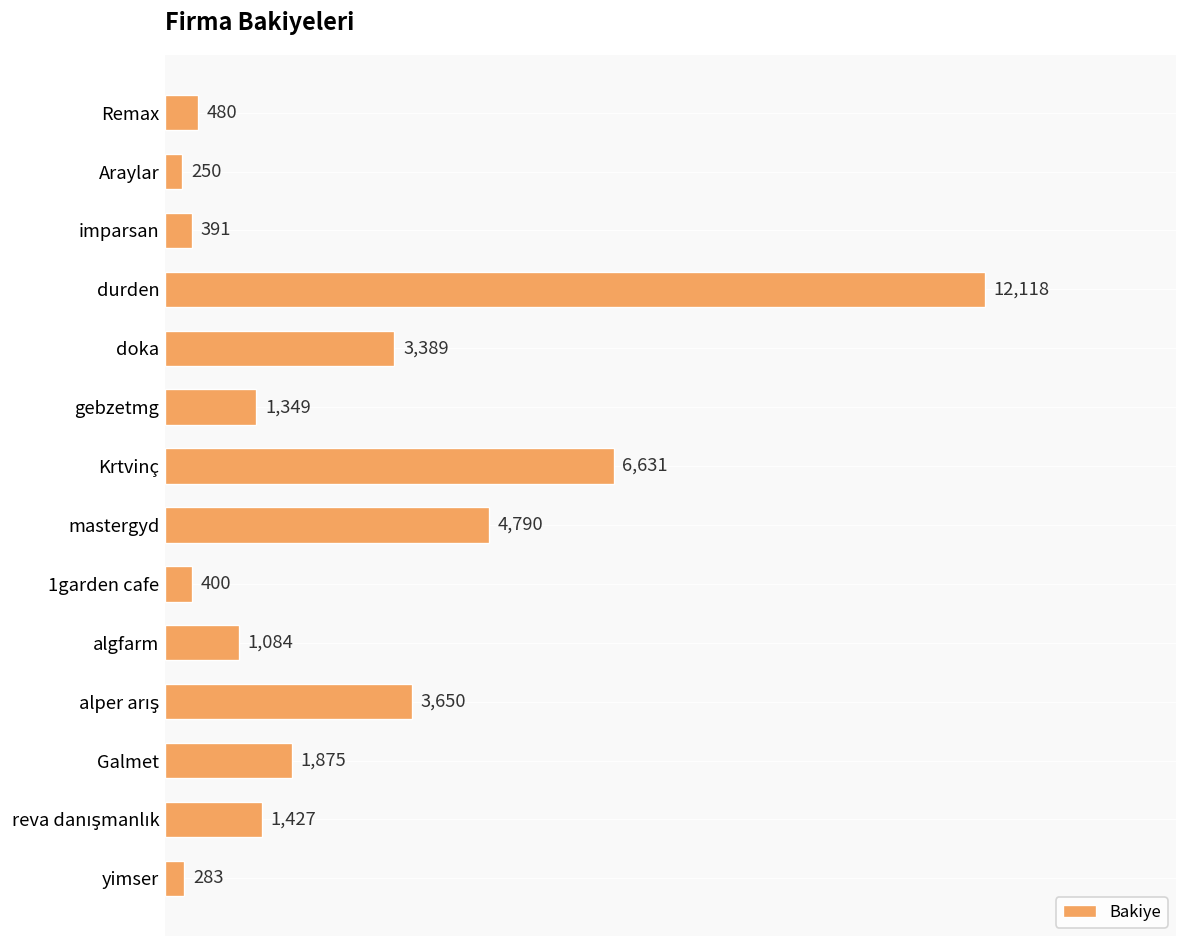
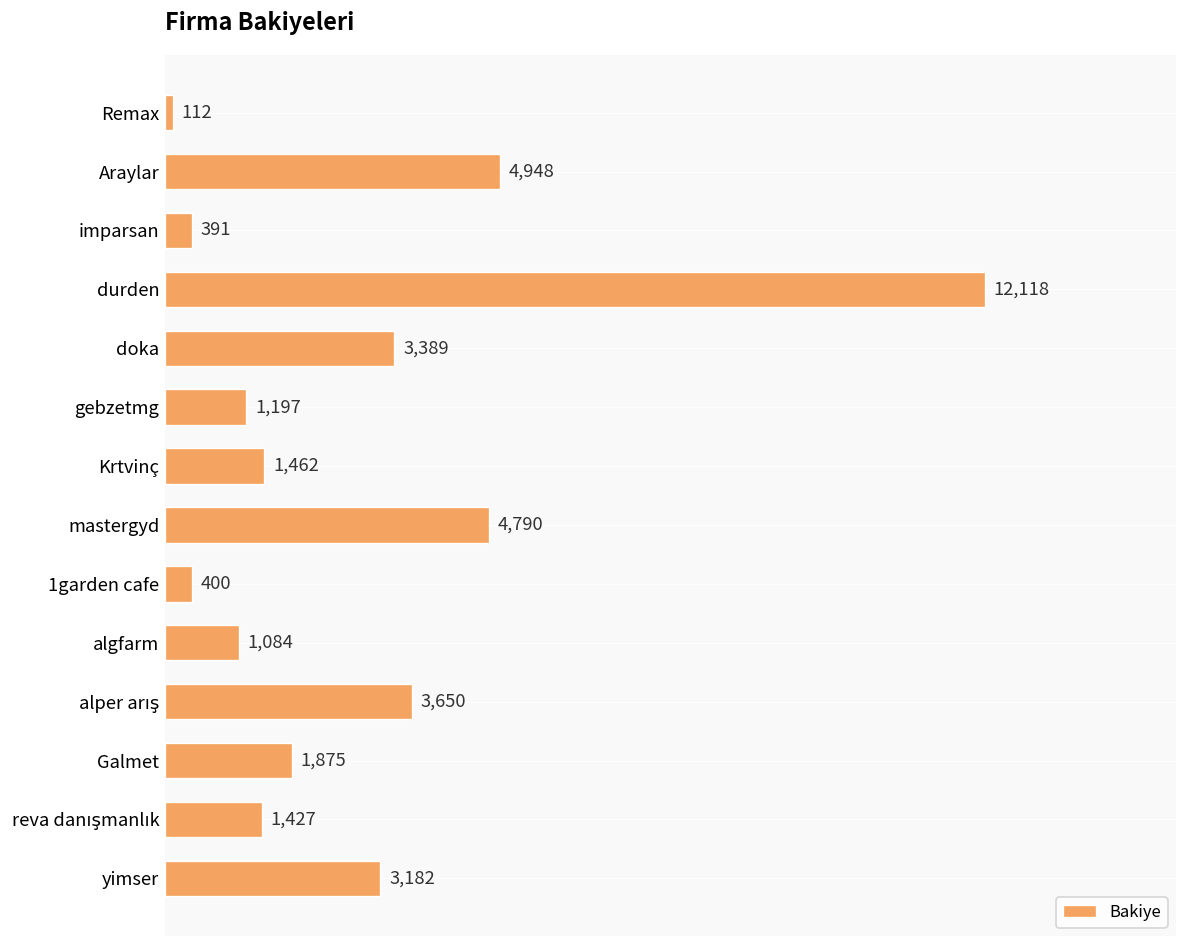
Remax: 480 -> 112
Araylar: 250 -> 4,948
gebzetmg: 1,349 -> 1,197
Krtvinç: 6,631 -> 1,462
yimser: 283 -> 3,182
